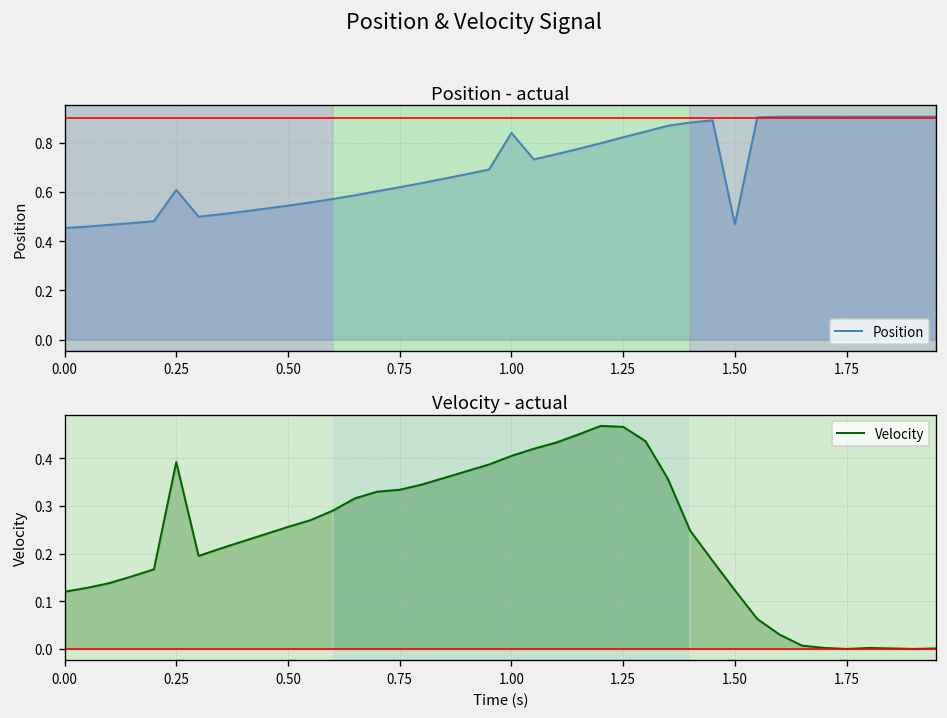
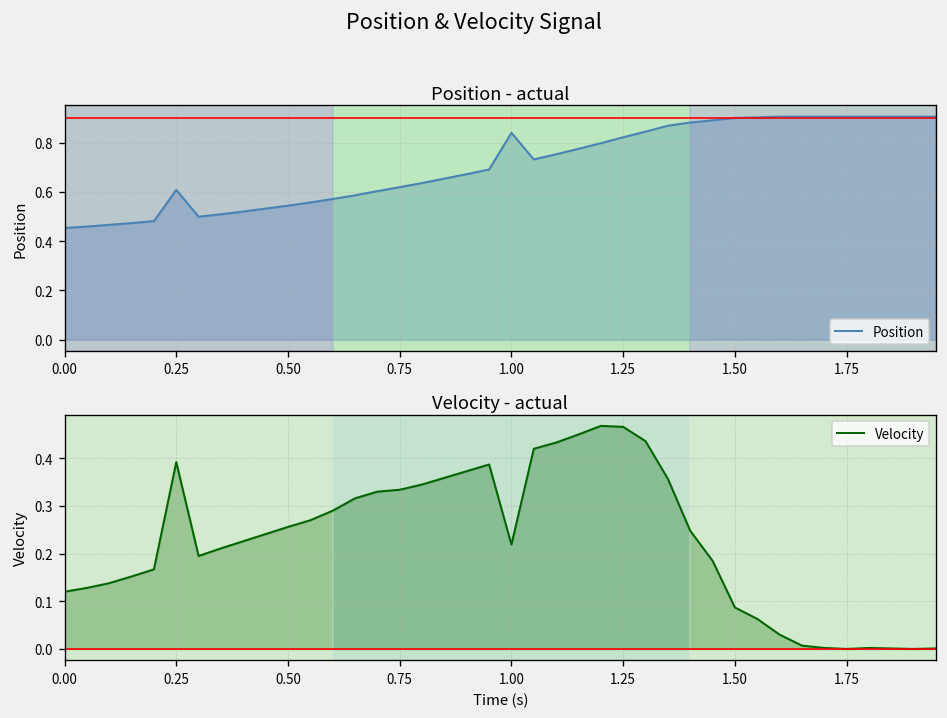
Position - actual, 1.50: 0.47 -> 0.90
Velocity - actual, 1.00: 0.41 -> 0.22
Velocity - actual, 1.50: 0.12 -> 0.09
